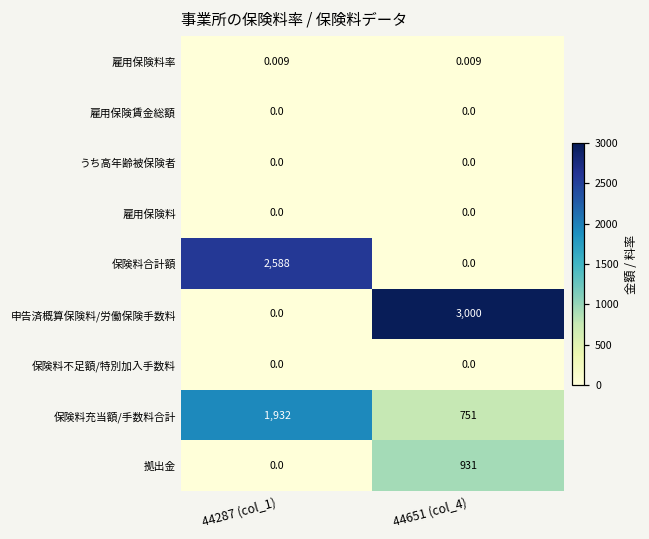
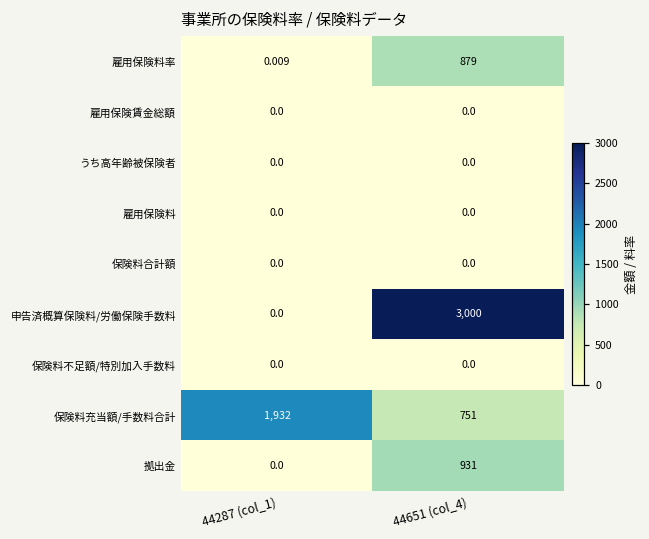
雇用保険料率, 44651 (col_4): 0.009 -> 879
保険料合計額, 44287 (col_1): 2,588 -> 0.0
